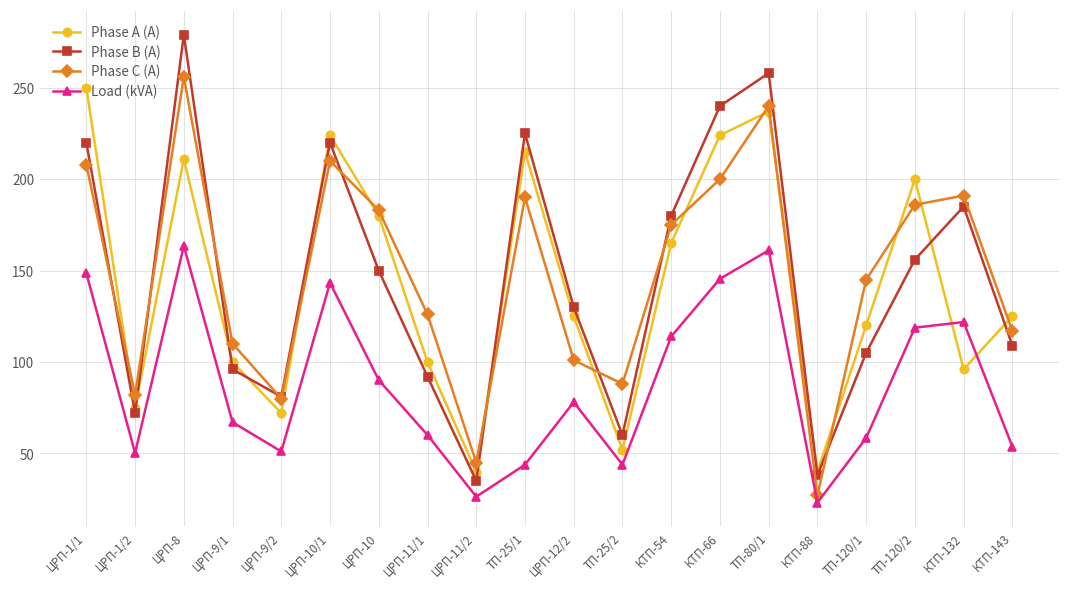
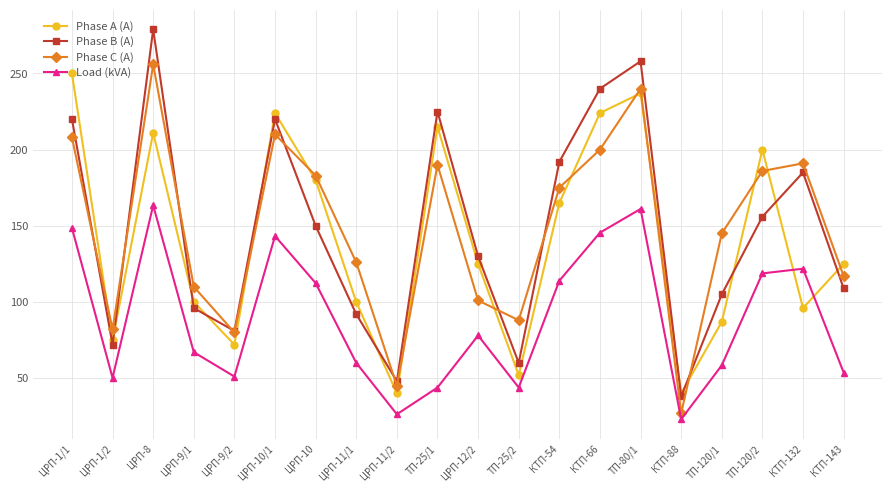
Load (kVA), ЦРП-10: 90 -> 112
Phase B (A), ЦРП-11/2: 35 -> 48
Phase B (A), КТП-54: 180 -> 192
Phase A (A), ТП-120/1: 120 -> 87
